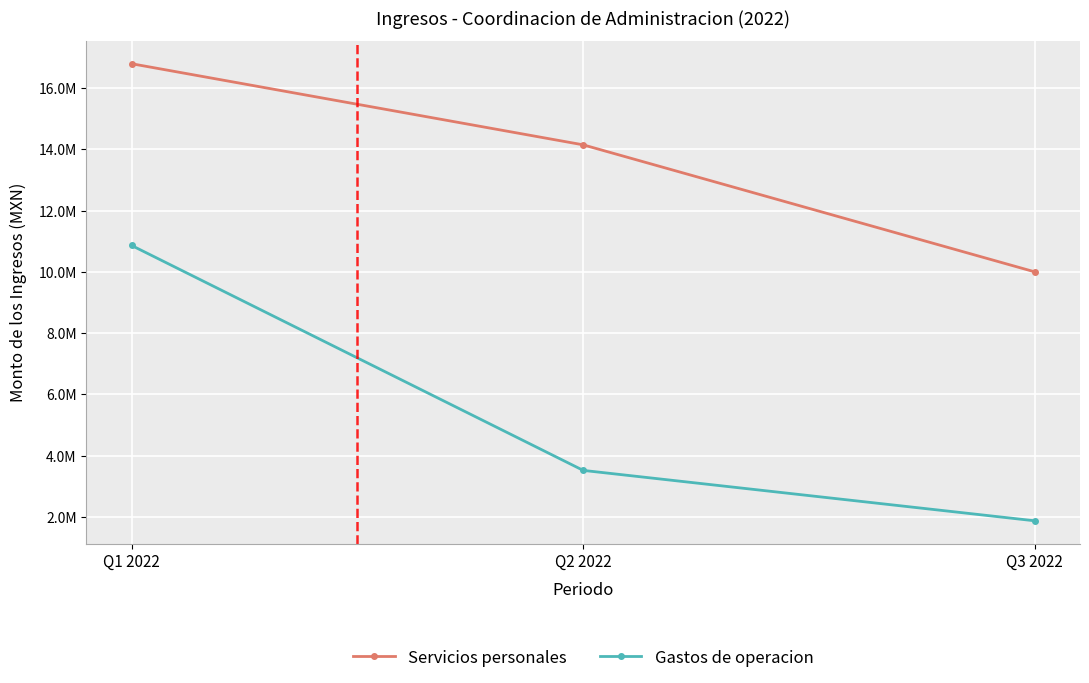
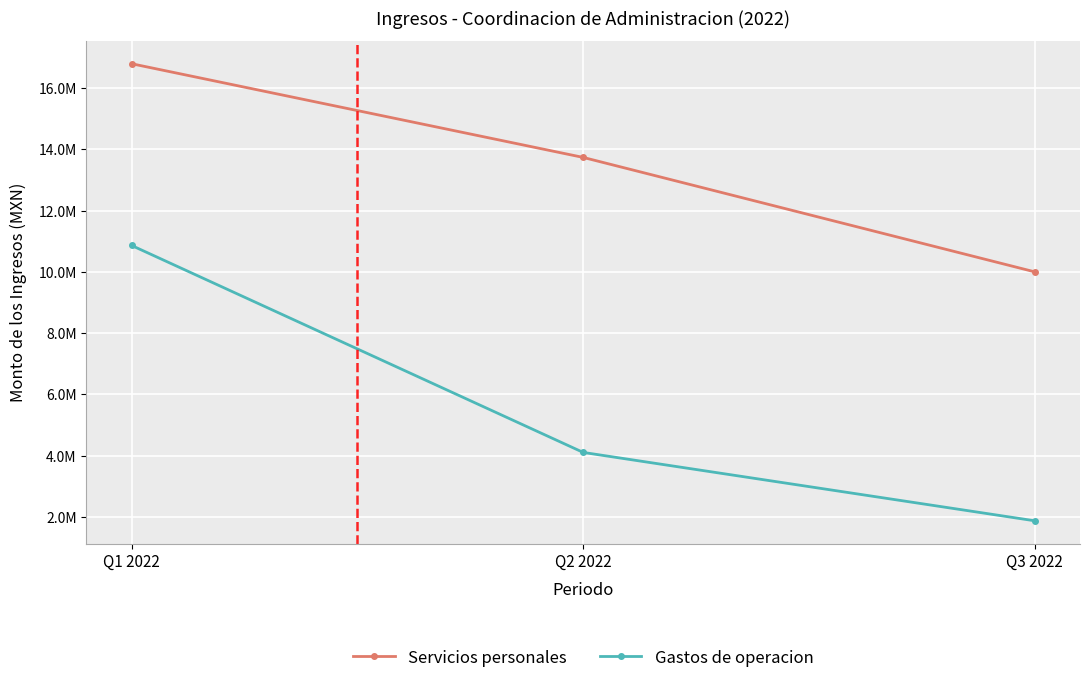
Servicios personales, Q2 2022: 14100000 -> 13700000
Gastos de operacion, Q2 2022: 3500000 -> 4100000
